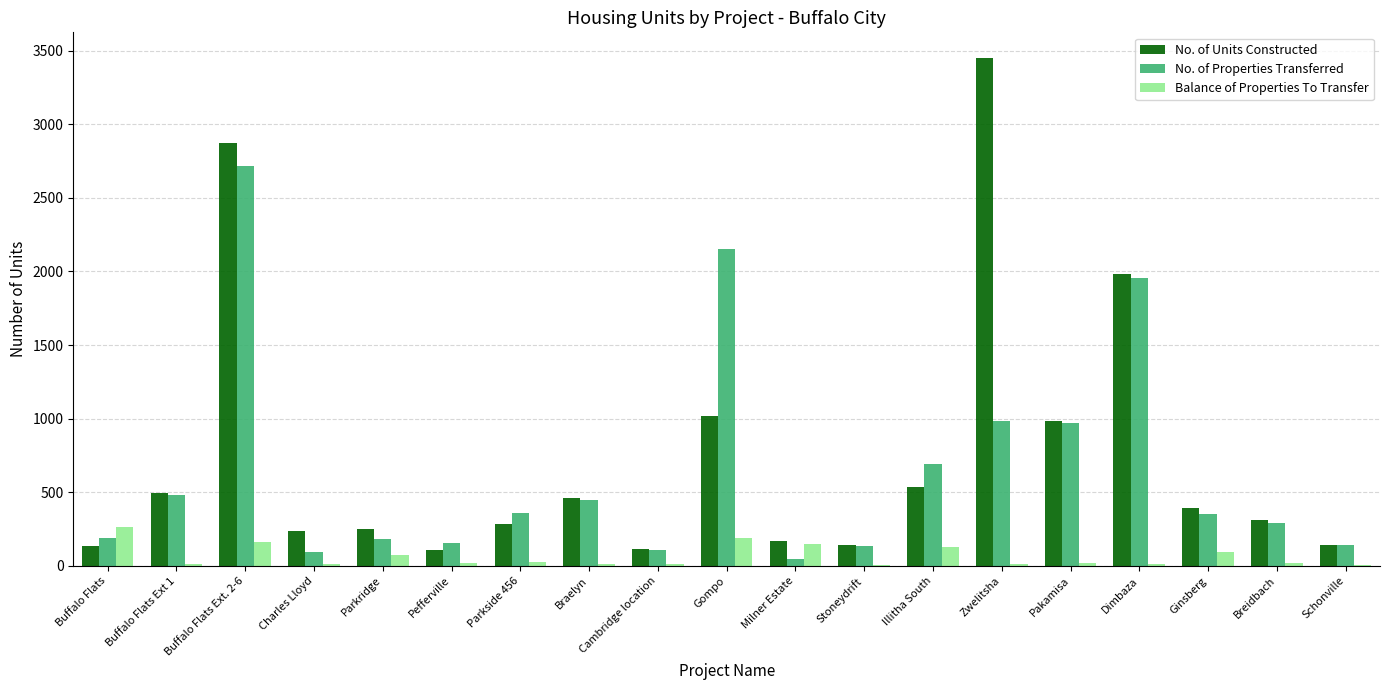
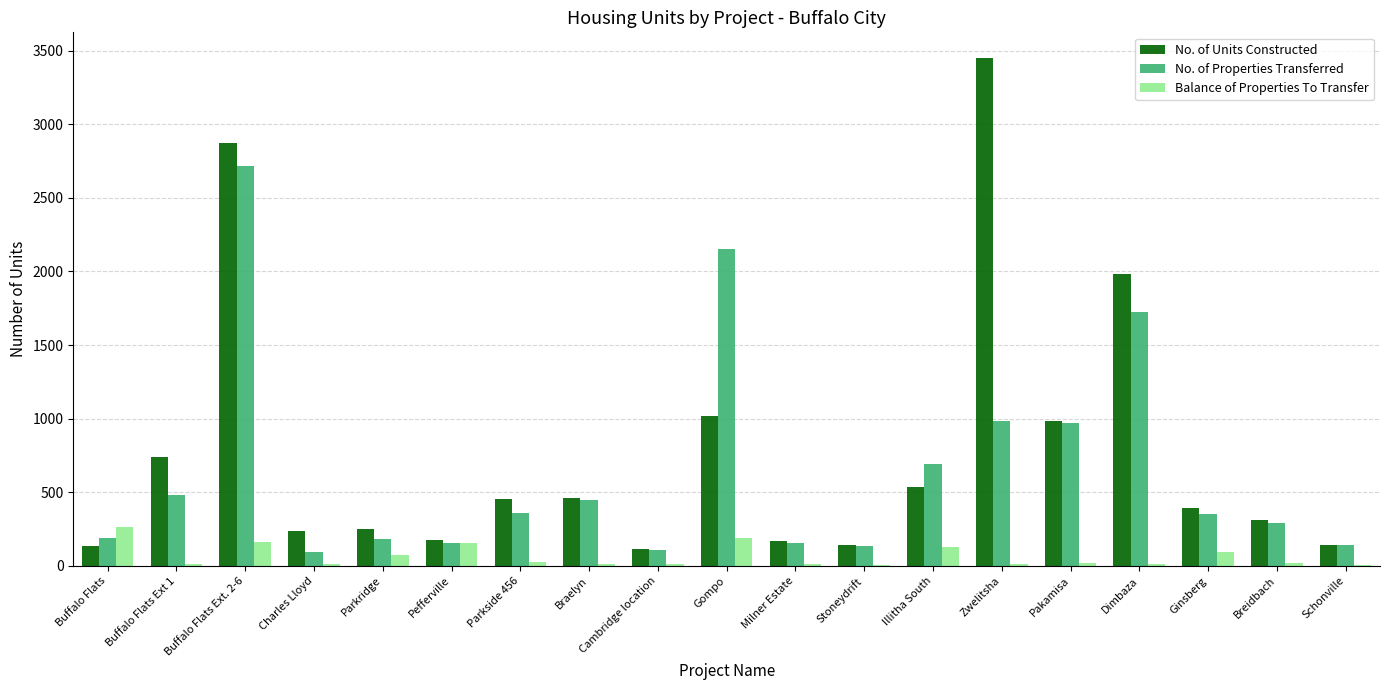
No. of Units Constructed, Buffalo Flats Ext 1: 490 -> 740
No. of Units Constructed, Pefferville: 110 -> 180
Balance of Properties To Transfer, Pefferville: 20 -> 150
No. of Units Constructed, Parkside 456: 280 -> 460
No. of Properties Transferred, Milner Estate: 50 -> 160
Balance of Properties To Transfer, Milner Estate: 150 -> 20
No. of Properties Transferred, Dimbaza: 1950 -> 1720
